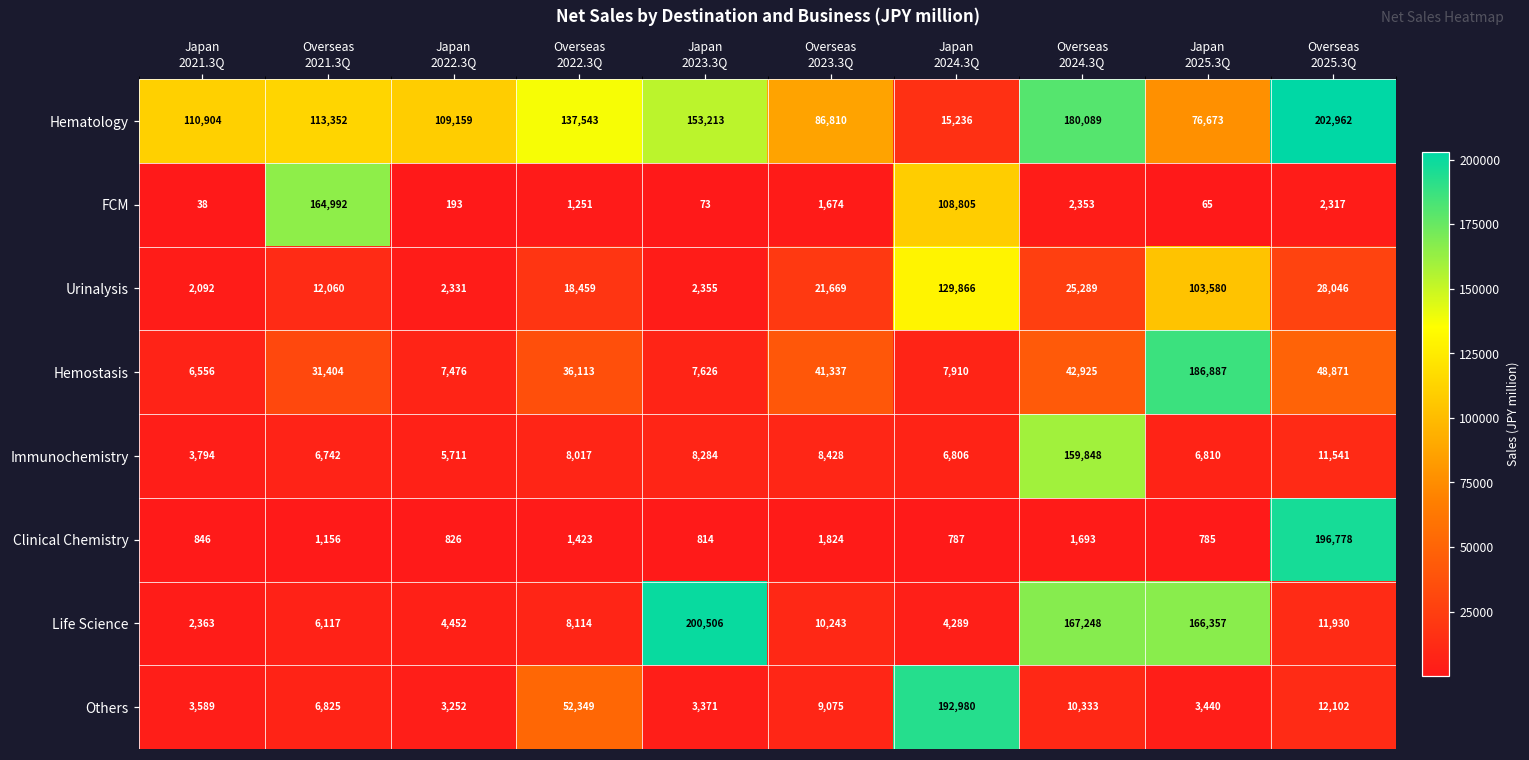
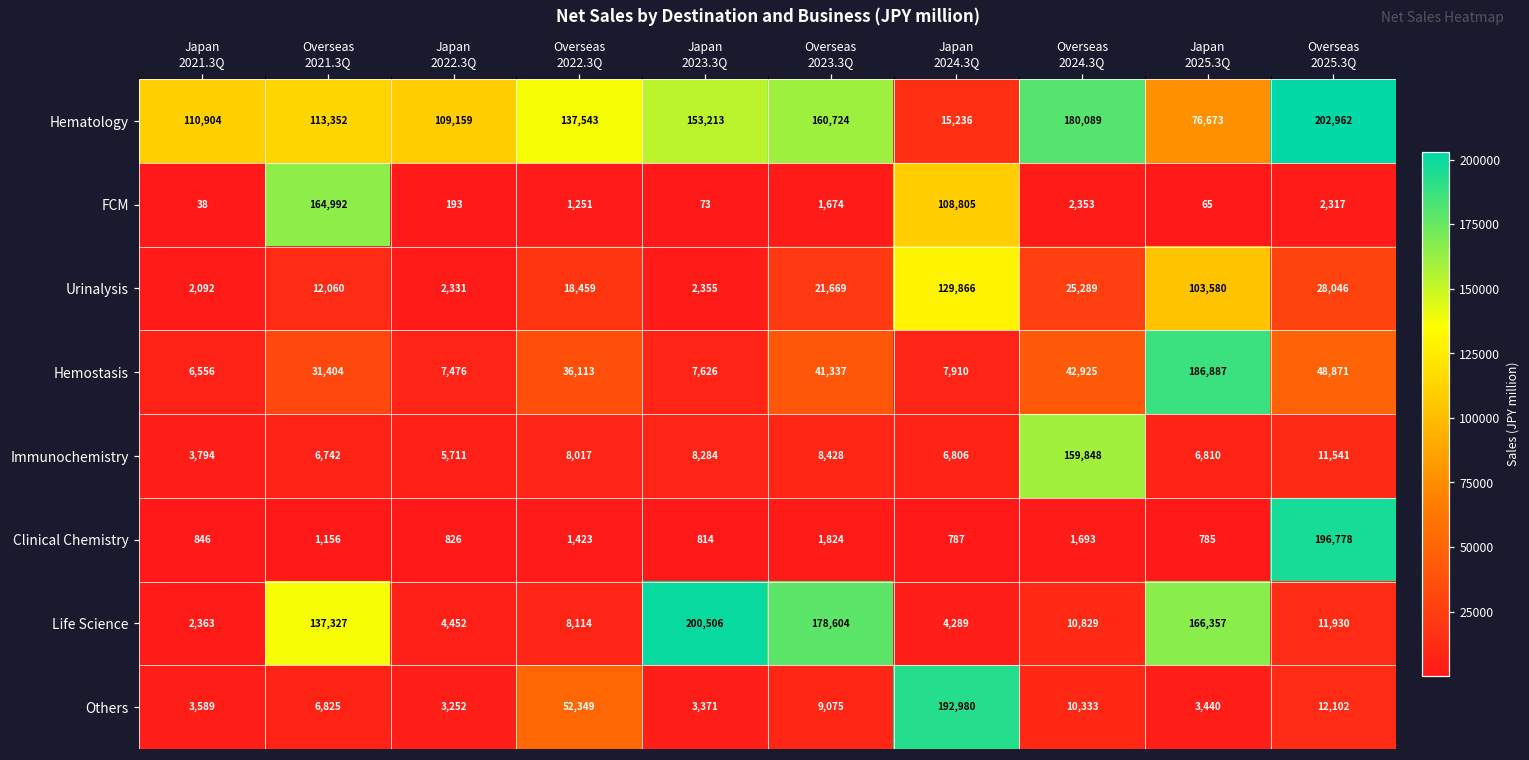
Hematology, Overseas 2023.3Q: 86,810 -> 160,724
Life Science, Overseas 2021.3Q: 6,117 -> 137,327
Life Science, Overseas 2023.3Q: 10,243 -> 178,604
Life Science, Overseas 2024.3Q: 167,248 -> 10,829
